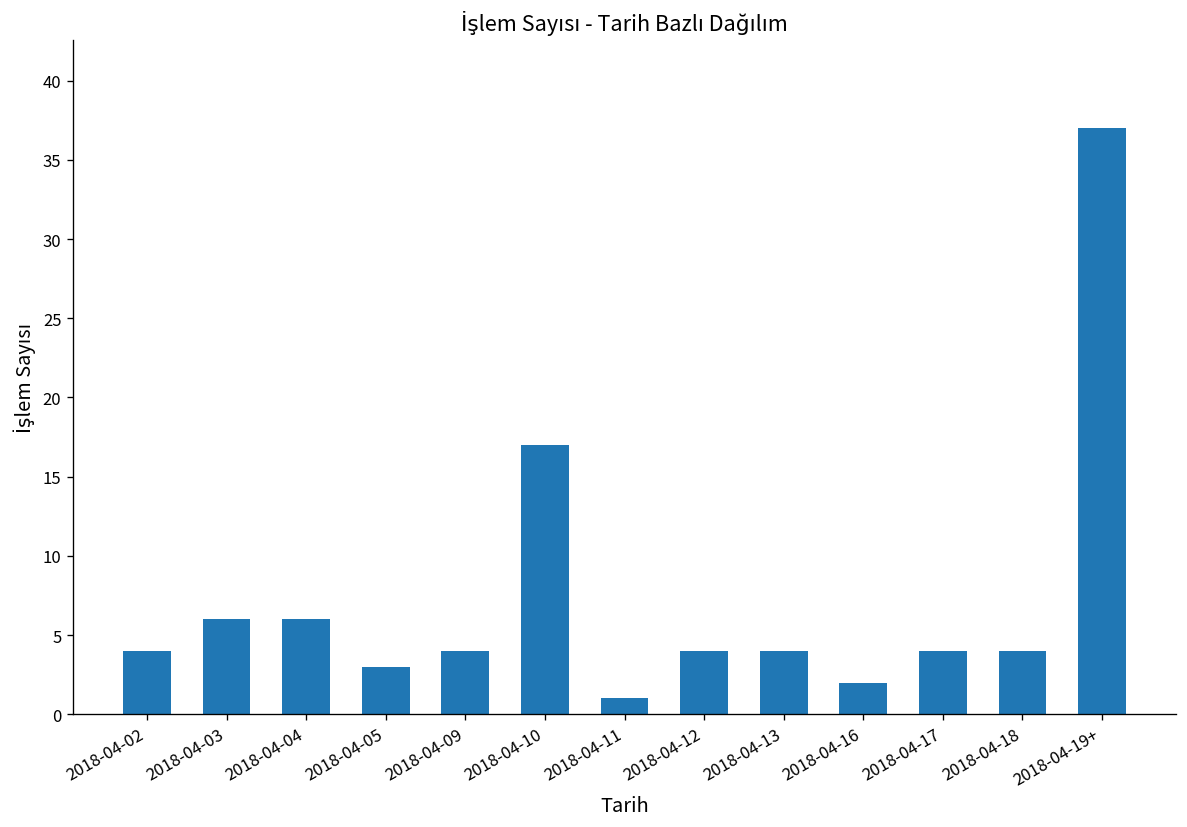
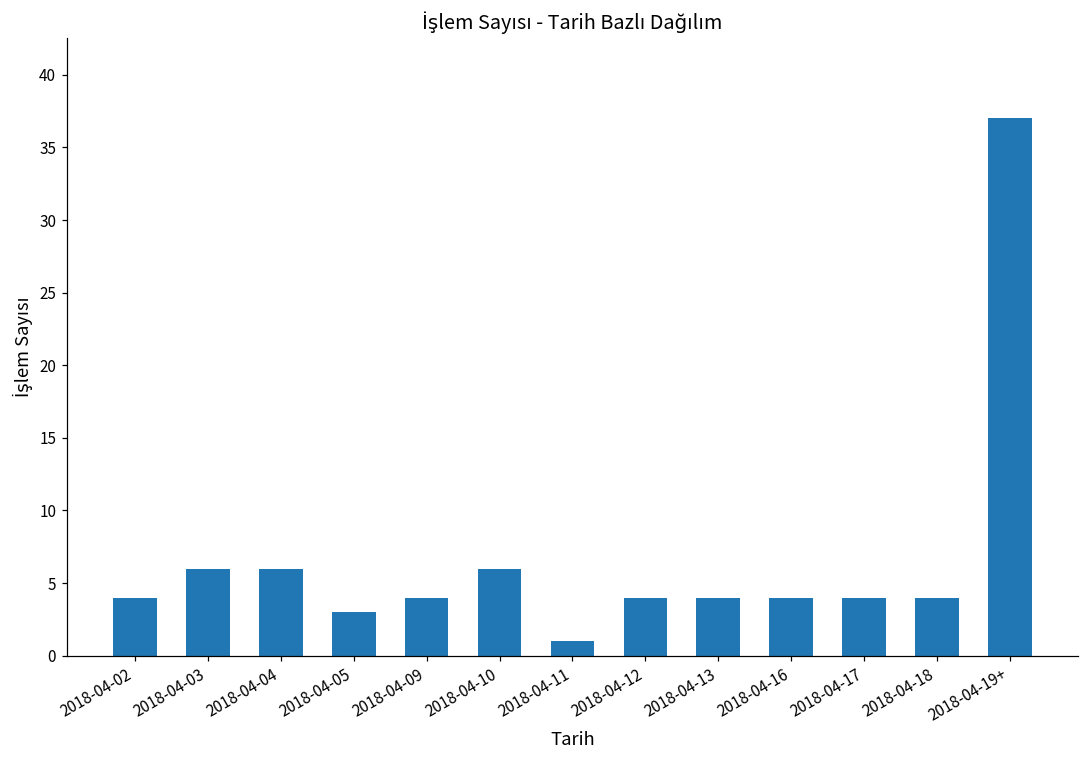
2018-04-10: 17 -> 6
2018-04-16: 2 -> 4
